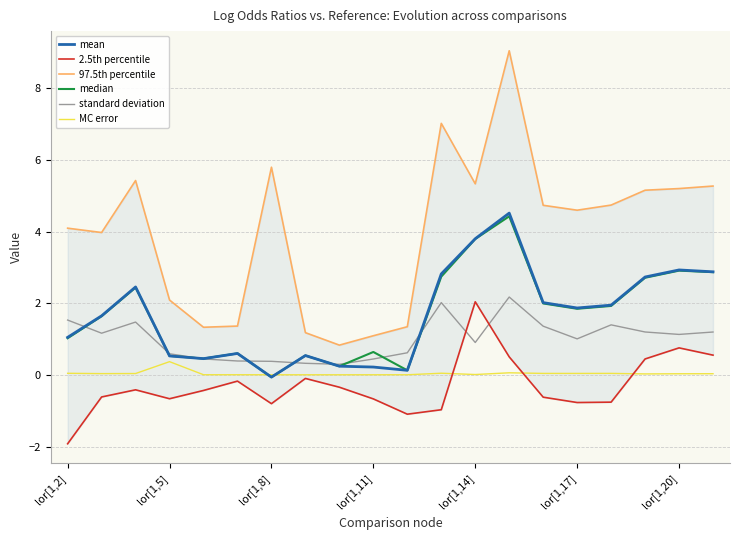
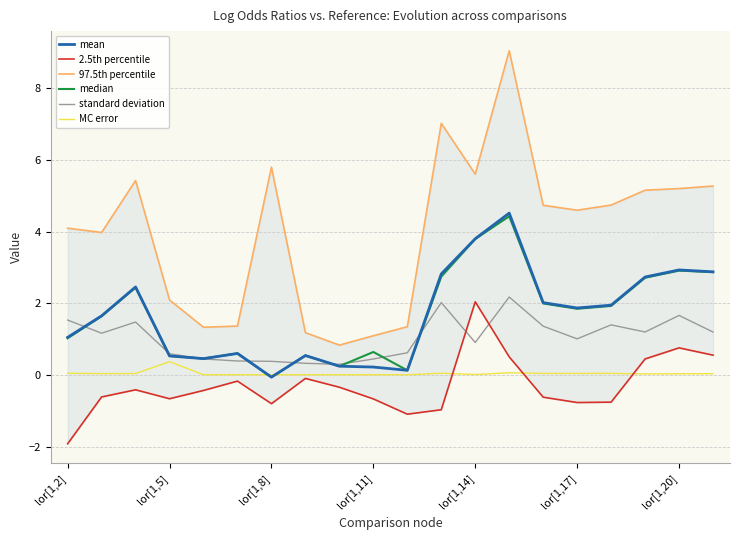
97.5th percentile, lor[1,14]: 5.3 -> 5.6
standard deviation, lor[1,20]: 1.1 -> 1.7
